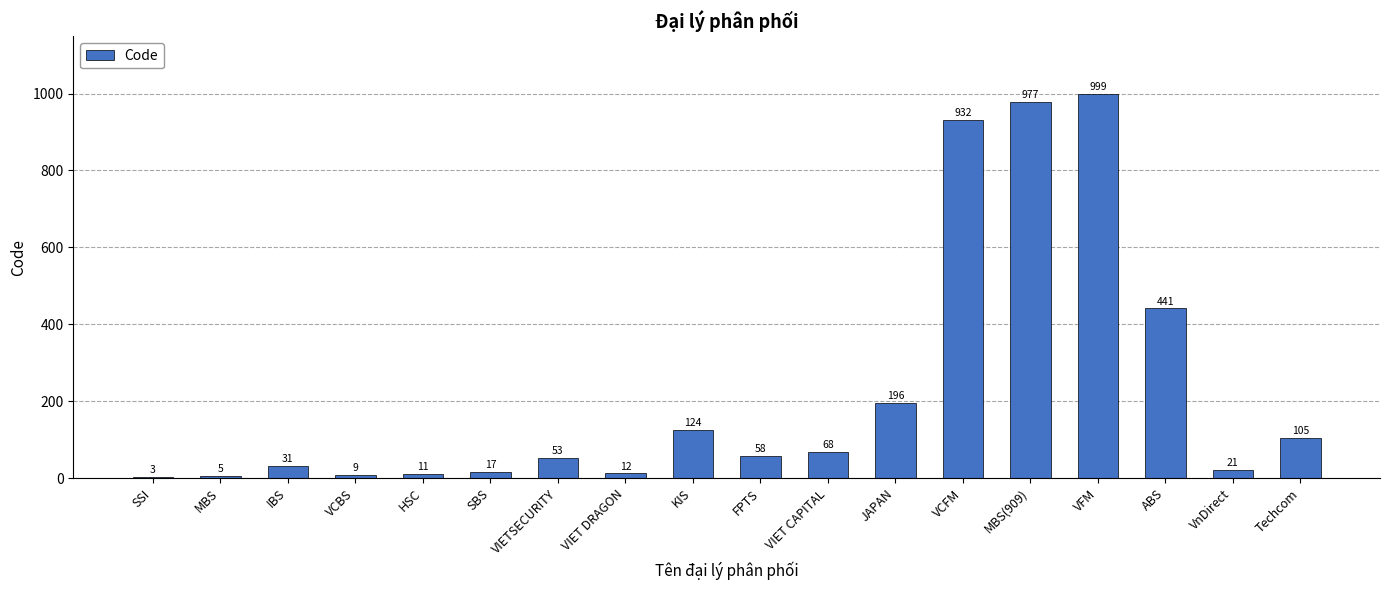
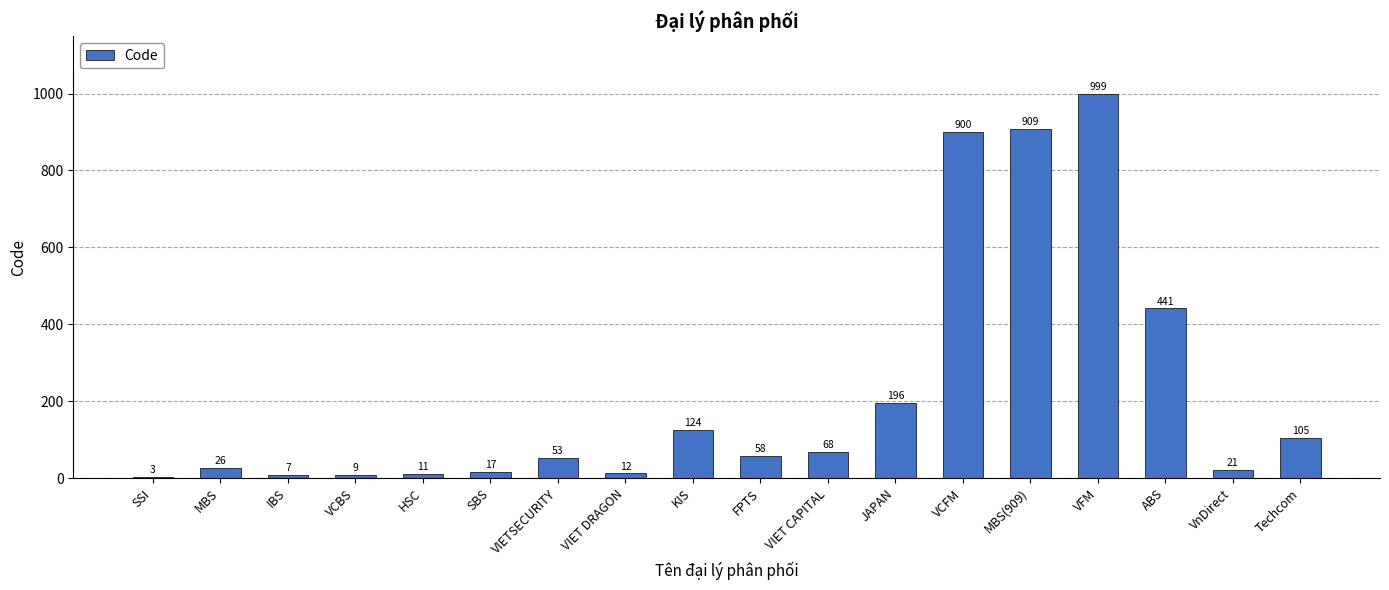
MBS: 5 -> 26
IBS: 31 -> 7
VCFM: 932 -> 900
MBS(909): 977 -> 909
